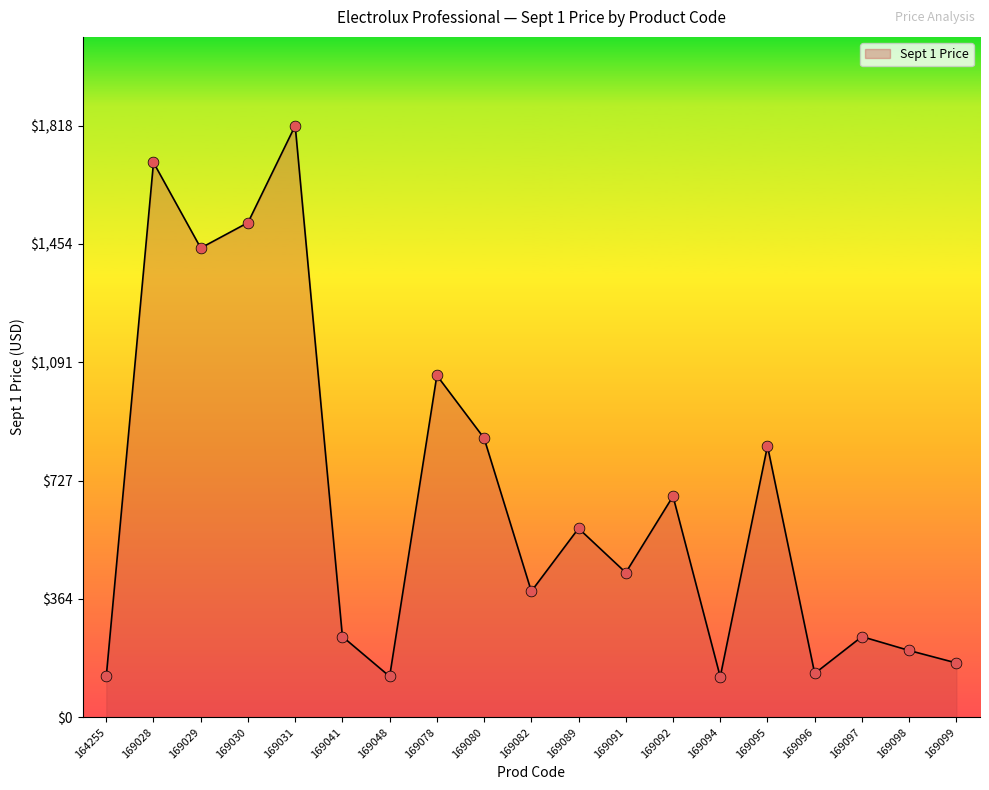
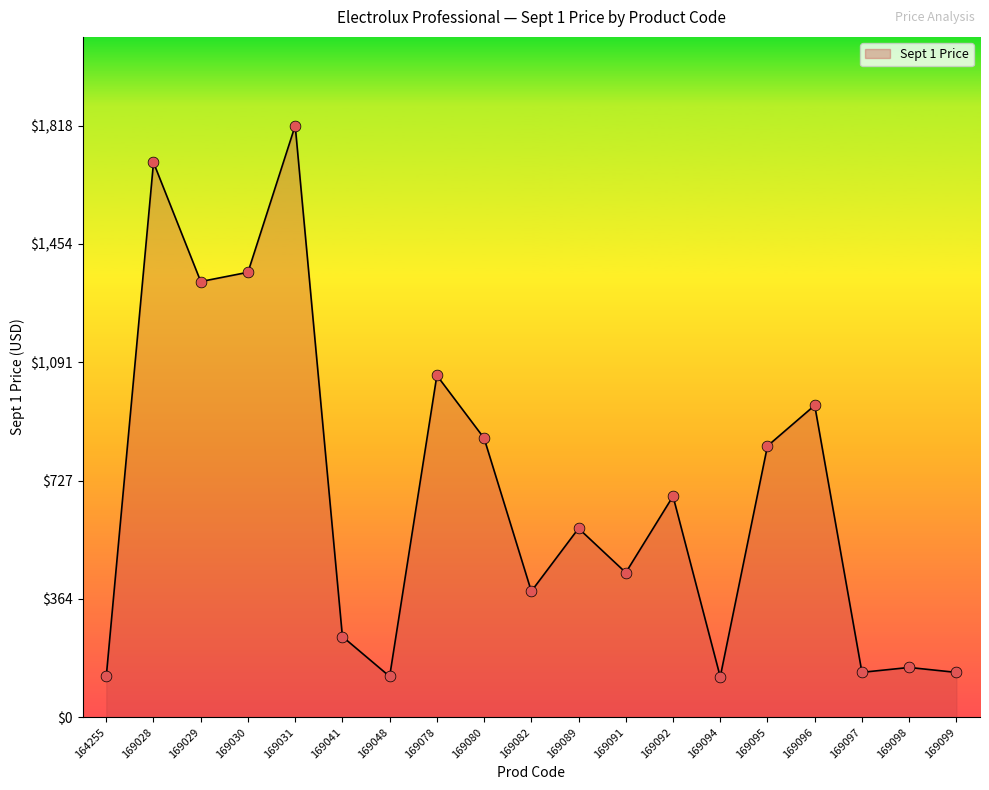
169029: $1,440 -> $1,340
169030: $1,520 -> $1,370
169096: $130 -> $960
169097: $250 -> $140
169098: $210 -> $150
169099: $170 -> $140
